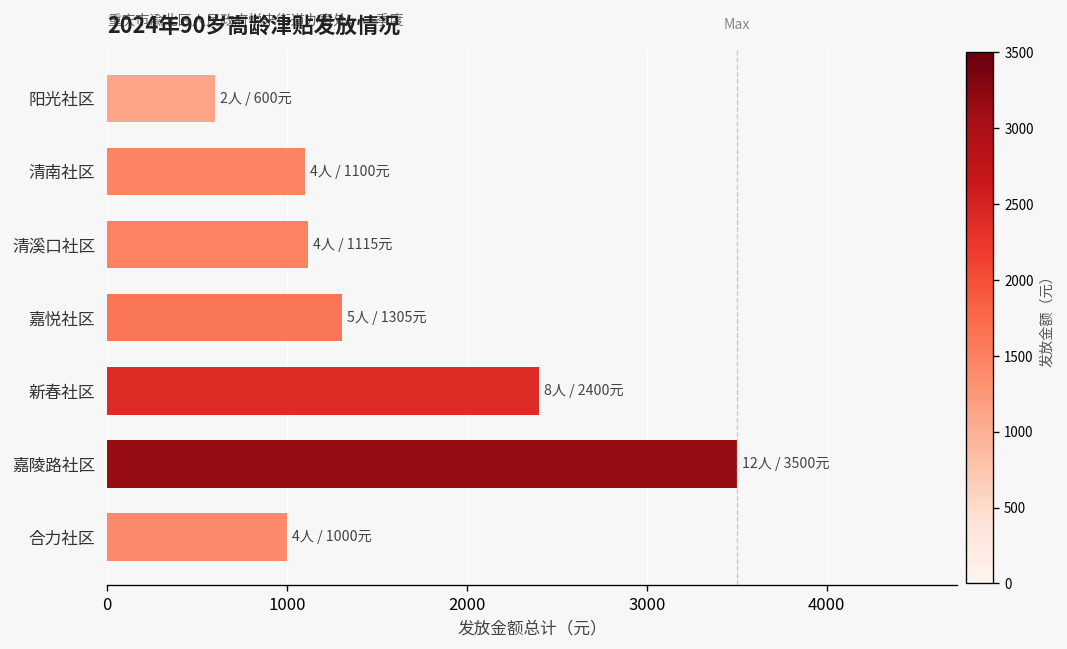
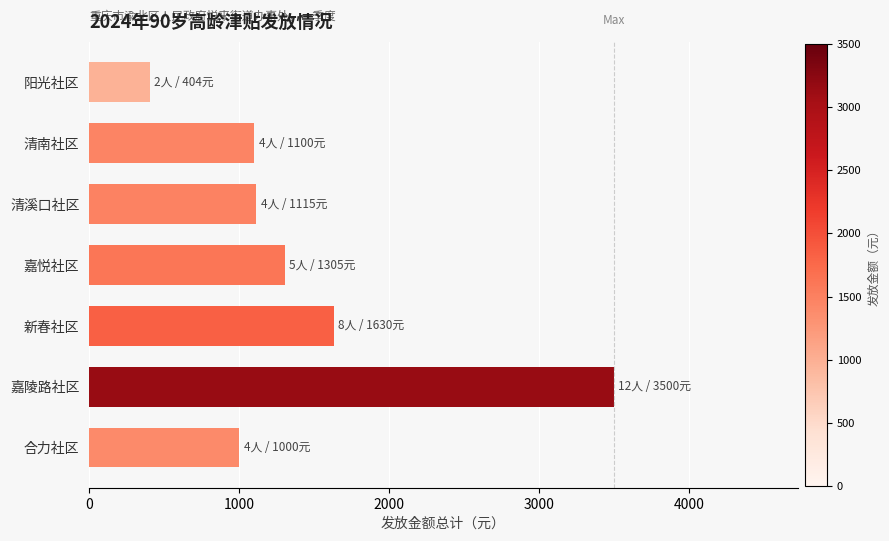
阳光社区: 600元 -> 404元
新春社区: 2400元 -> 1630元
